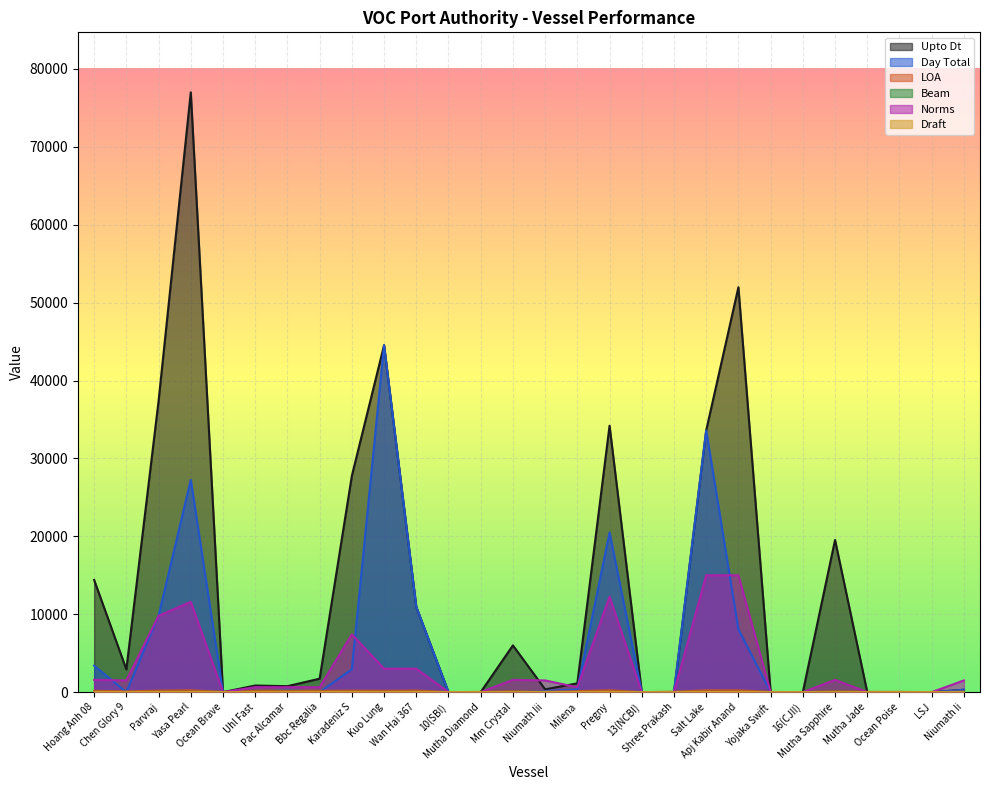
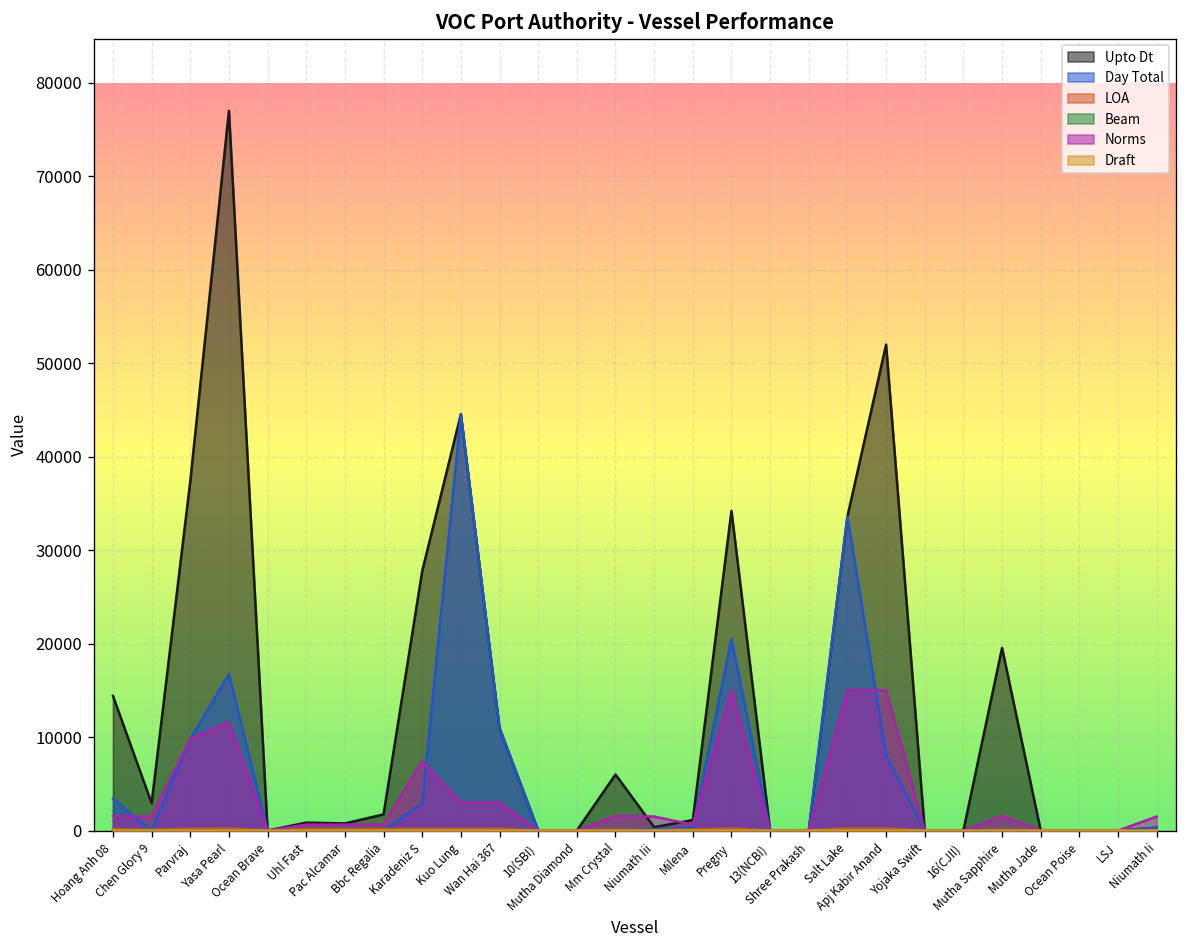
Day Total, Yasa Pearl: 27000 -> 17000
Norms, Pregny: 12000 -> 15000
